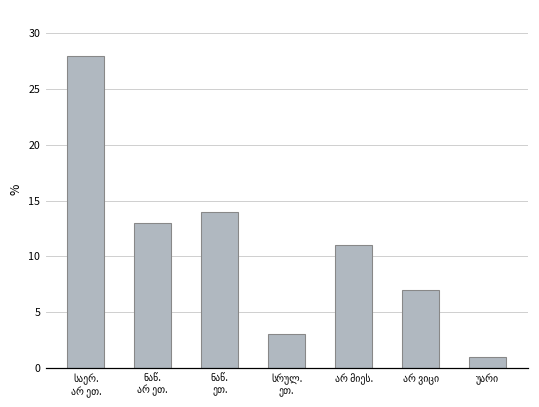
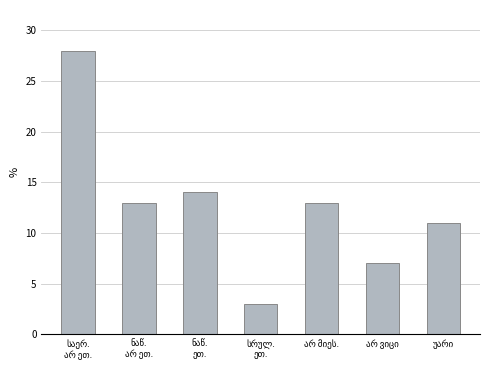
არ მიეს.: 11 -> 13
უარი: 1 -> 11
